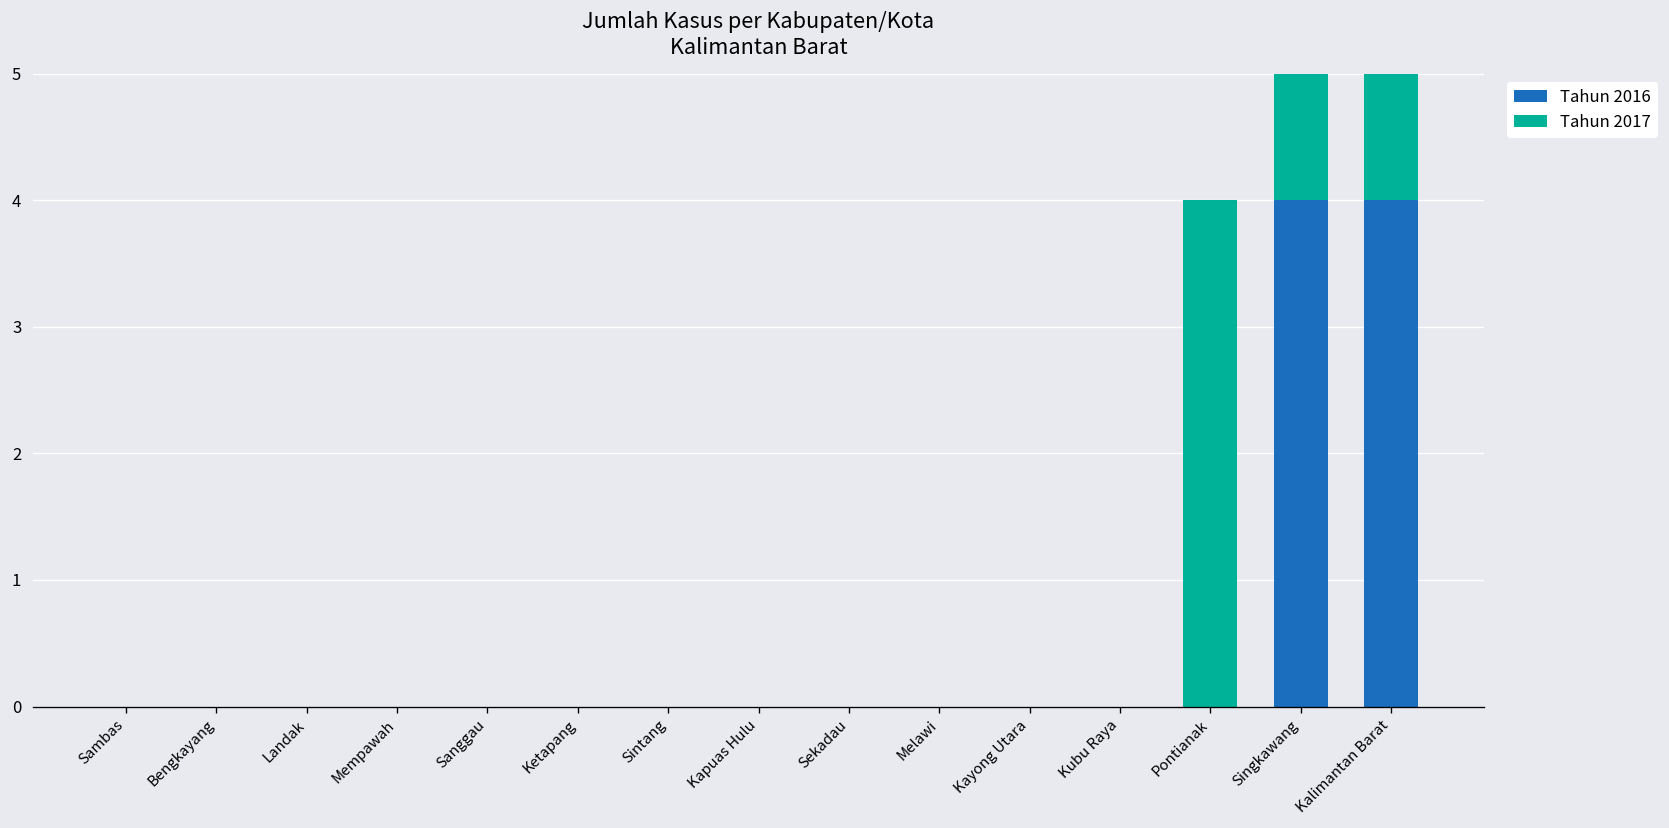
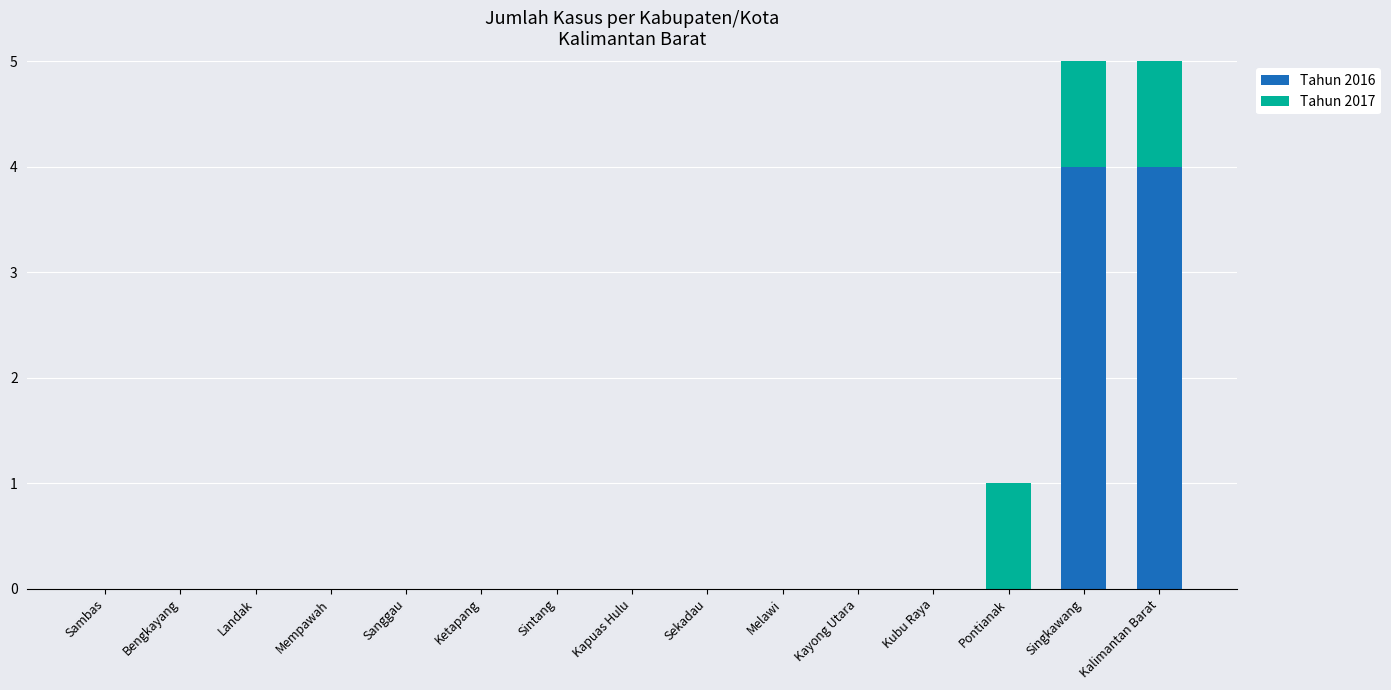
Tahun 2017, Pontianak: 4 -> 1
